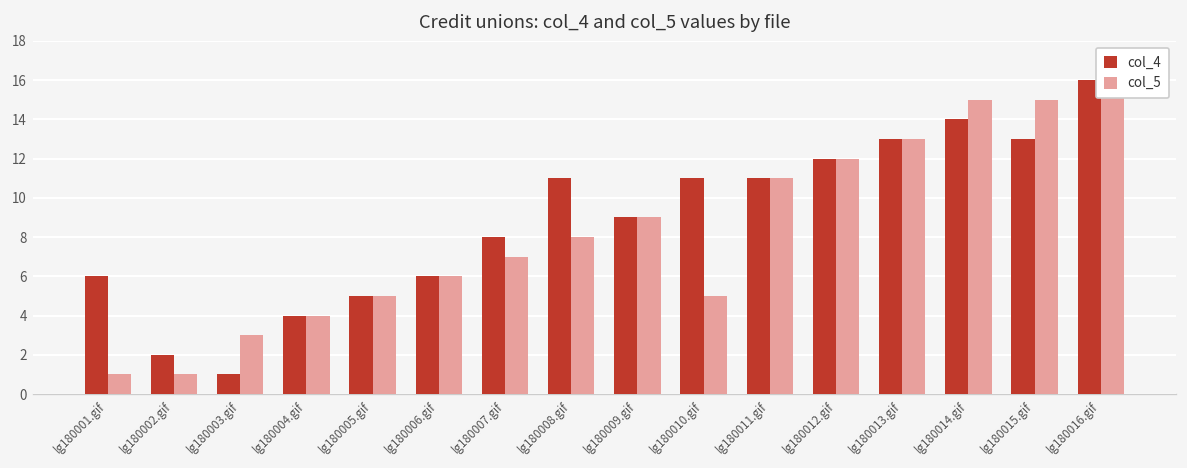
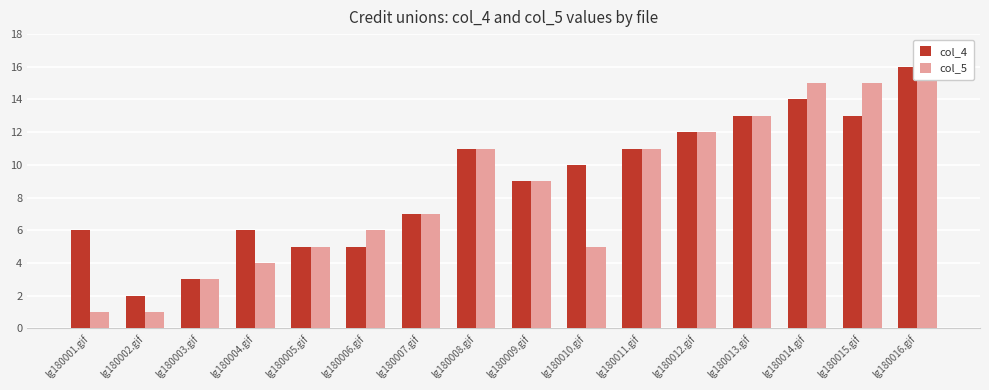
col_4, lg180003.gif: 1 -> 3
col_4, lg180004.gif: 4 -> 6
col_4, lg180006.gif: 6 -> 5
col_4, lg180007.gif: 8 -> 7
col_5, lg180008.gif: 8 -> 11
col_4, lg180010.gif: 11 -> 10
